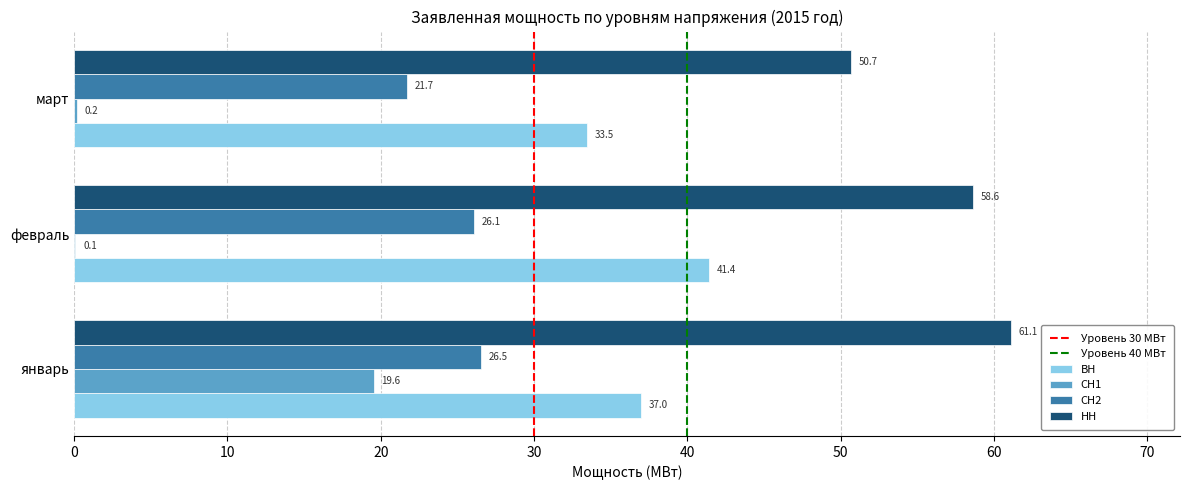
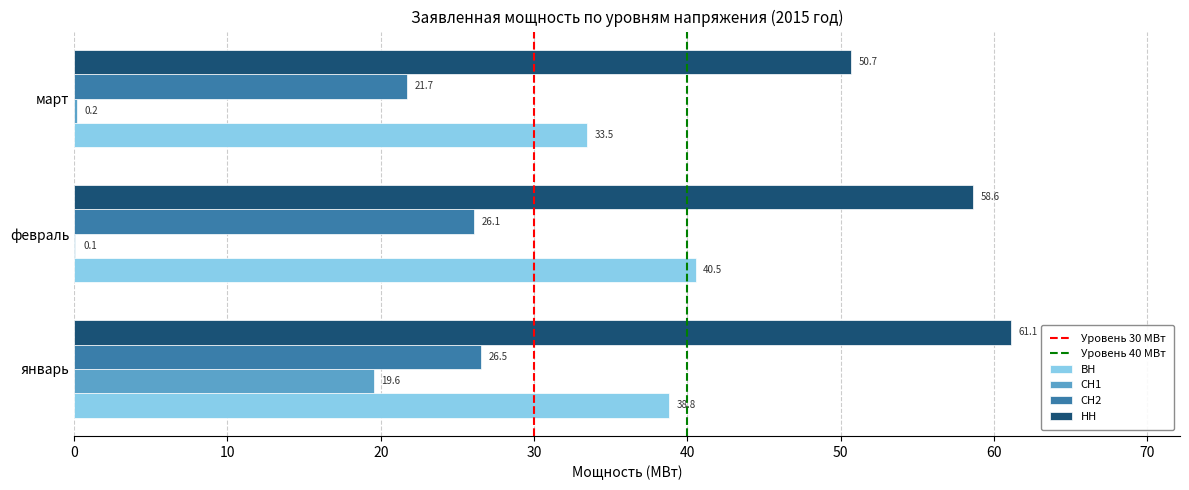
ВН, февраль: 41.4 -> 40.5
ВН, январь: 37.0 -> 38.8
